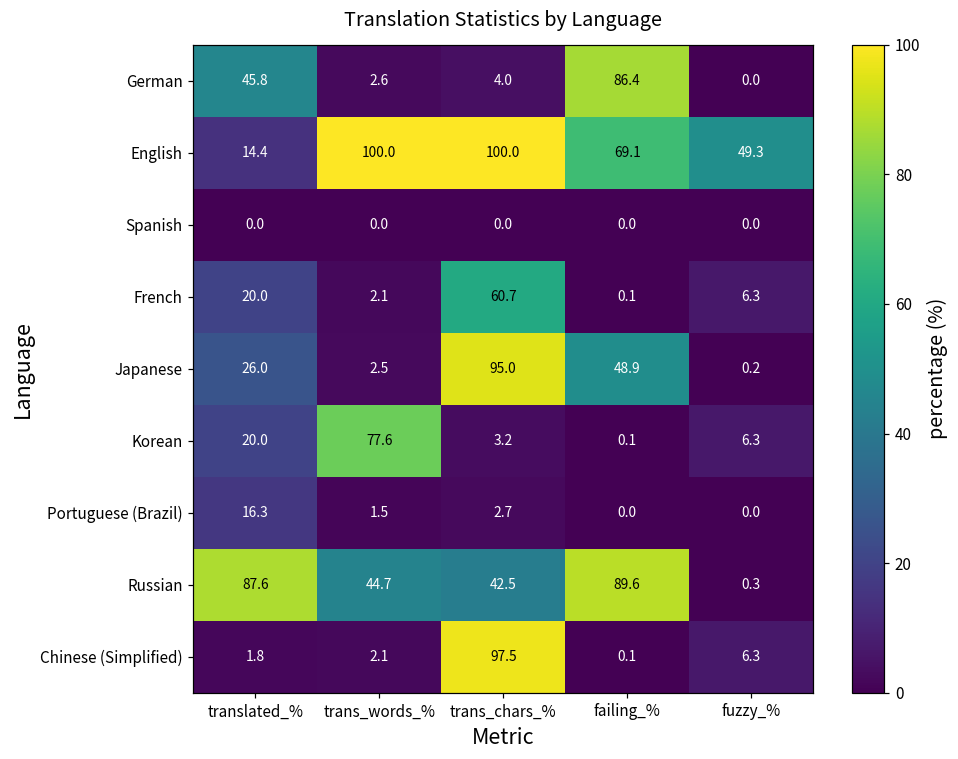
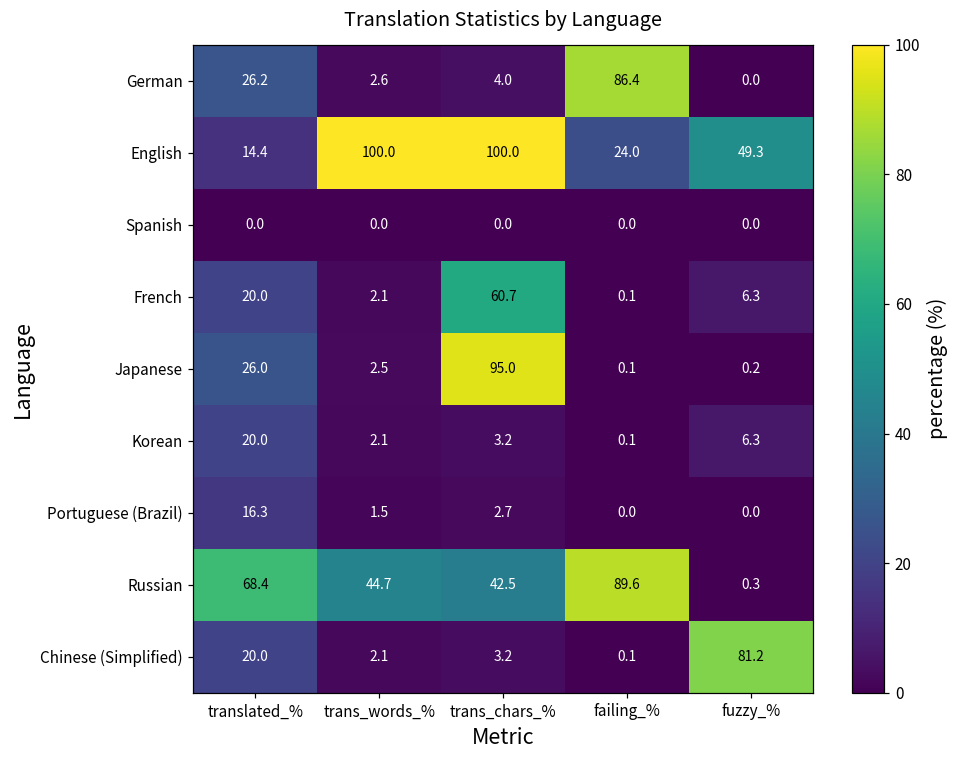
German, translated_%: 45.8 -> 26.2
English, failing_%: 69.1 -> 24.0
Japanese, failing_%: 48.9 -> 0.1
Korean, trans_words_%: 77.6 -> 2.1
Russian, translated_%: 87.6 -> 68.4
Chinese (Simplified), translated_%: 1.8 -> 20.0
Chinese (Simplified), trans_chars_%: 97.5 -> 3.2
Chinese (Simplified), fuzzy_%: 6.3 -> 81.2
